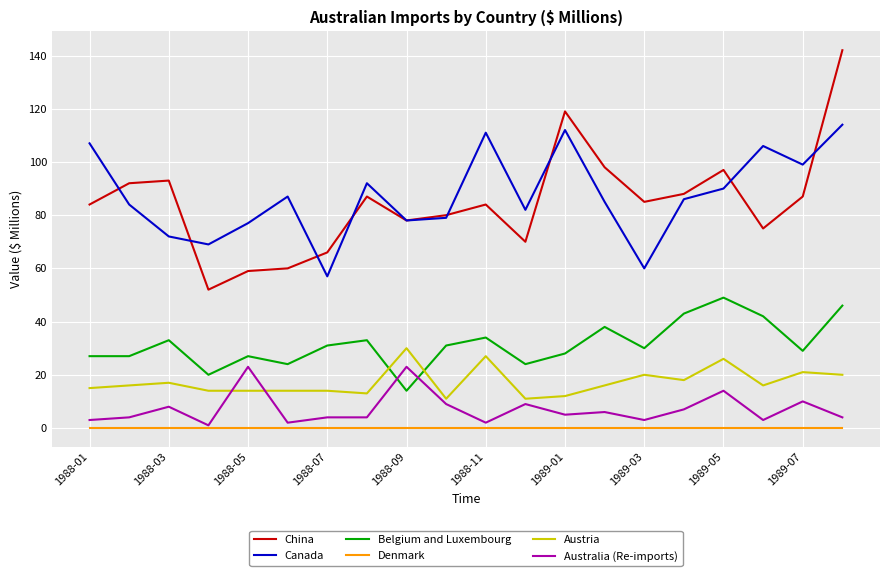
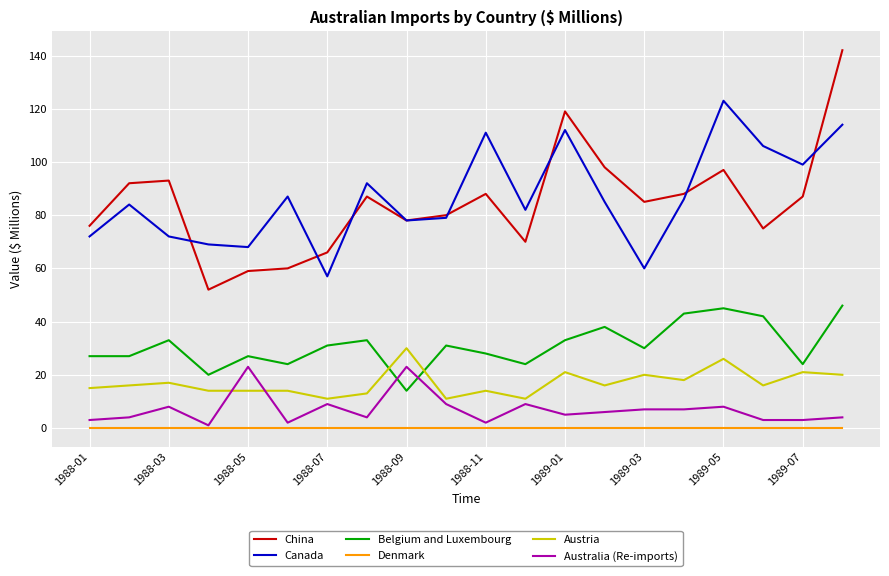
China, 1988-01: 84 -> 76
Canada, 1988-01: 107 -> 72
Canada, 1988-05: 77 -> 68
Austria, 1988-07: 14 -> 11
Australia (Re-imports), 1988-07: 4 -> 9
China, 1988-11: 84 -> 88
Belgium and Luxembourg, 1988-11: 34 -> 28
Austria, 1988-11: 27 -> 14
Belgium and Luxembourg, 1989-01: 28 -> 33
Austria, 1989-01: 12 -> 21
Australia (Re-imports), 1989-03: 3 -> 7
Canada, 1989-05: 90 -> 123
Belgium and Luxembourg, 1989-05: 49 -> 45
Australia (Re-imports), 1989-05: 14 -> 8
Belgium and Luxembourg, 1989-07: 29 -> 24
Australia (Re-imports), 1989-07: 10 -> 3
